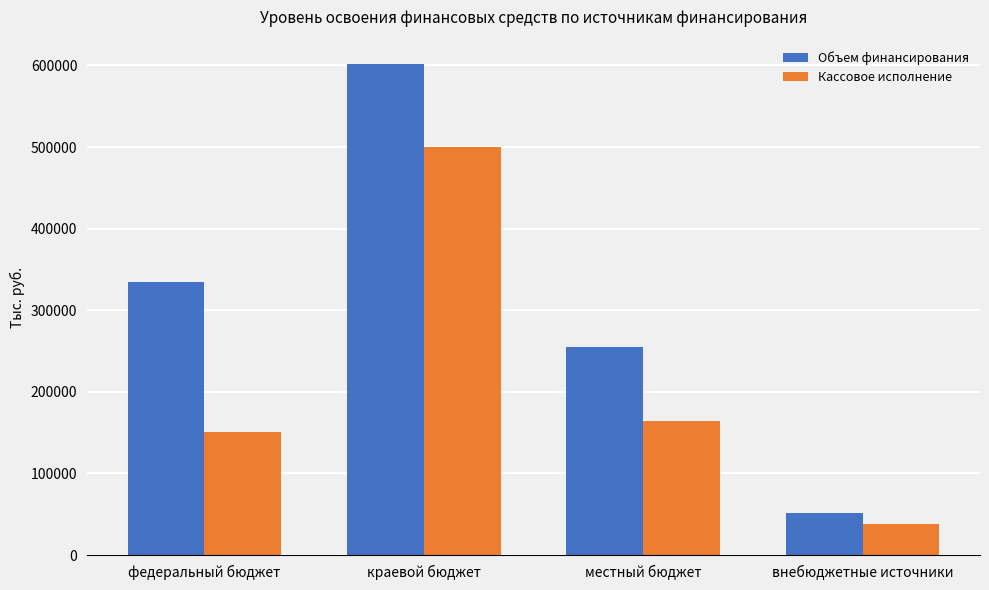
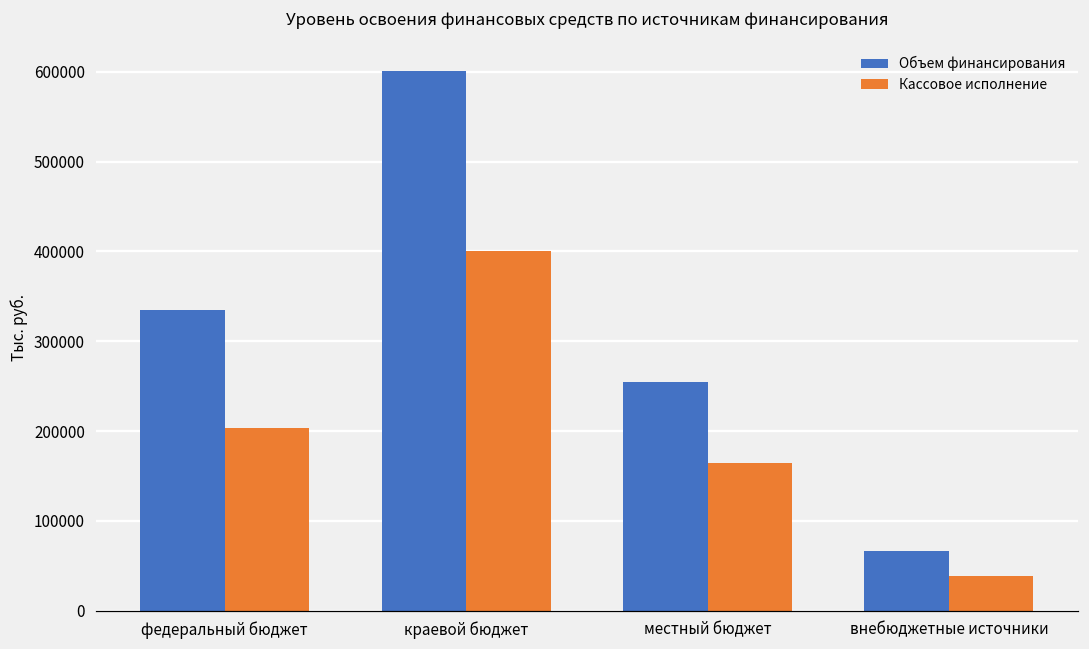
Кассовое исполнение, федеральный бюджет: 150000 -> 200000
Кассовое исполнение, краевой бюджет: 500000 -> 400000
Объем финансирования, внебюджетные источники: 50000 -> 70000
